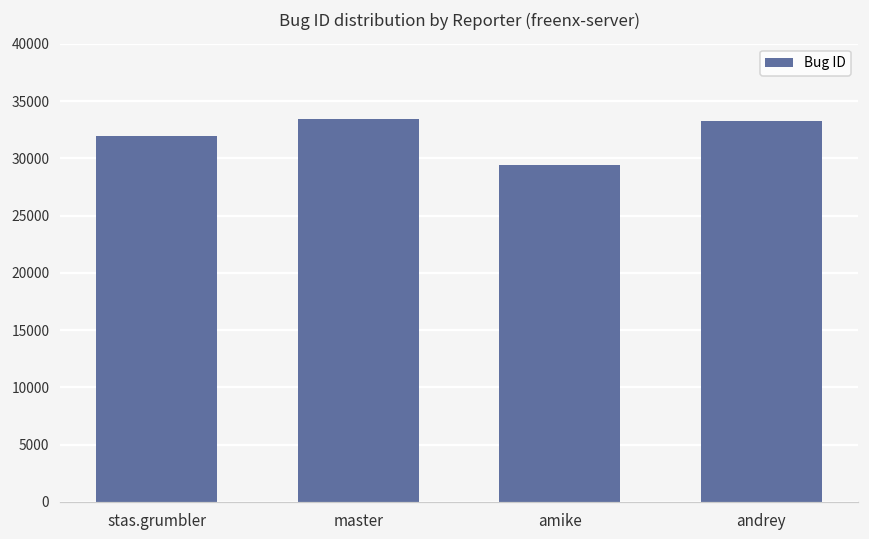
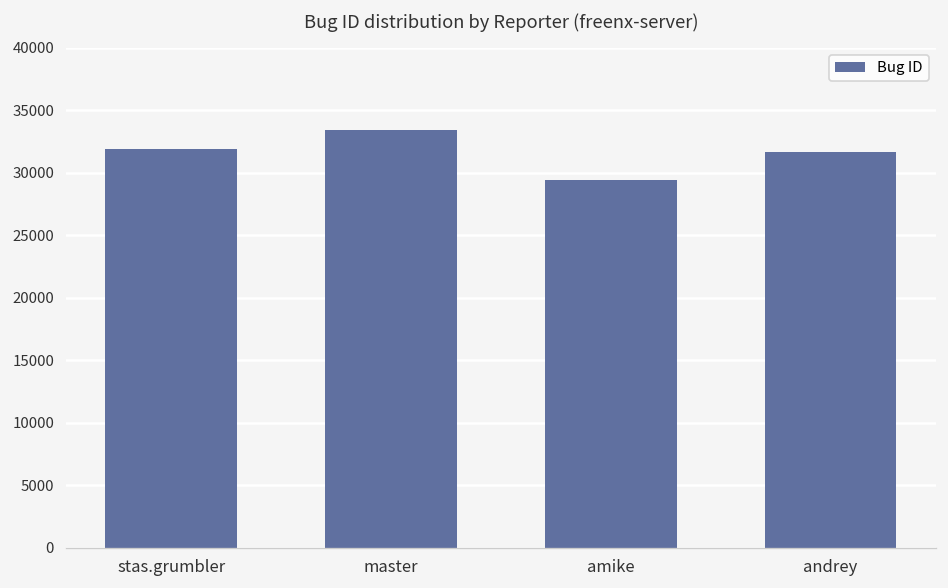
andrey: 33300 -> 31700
